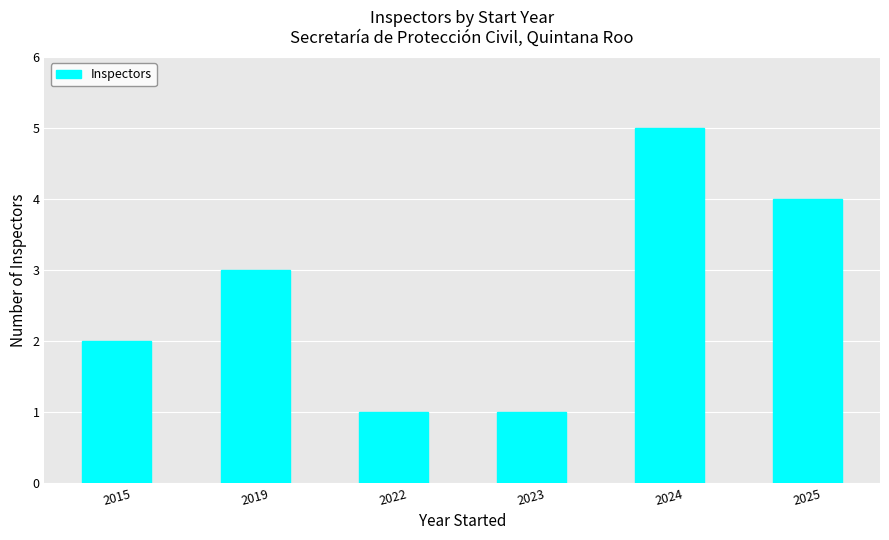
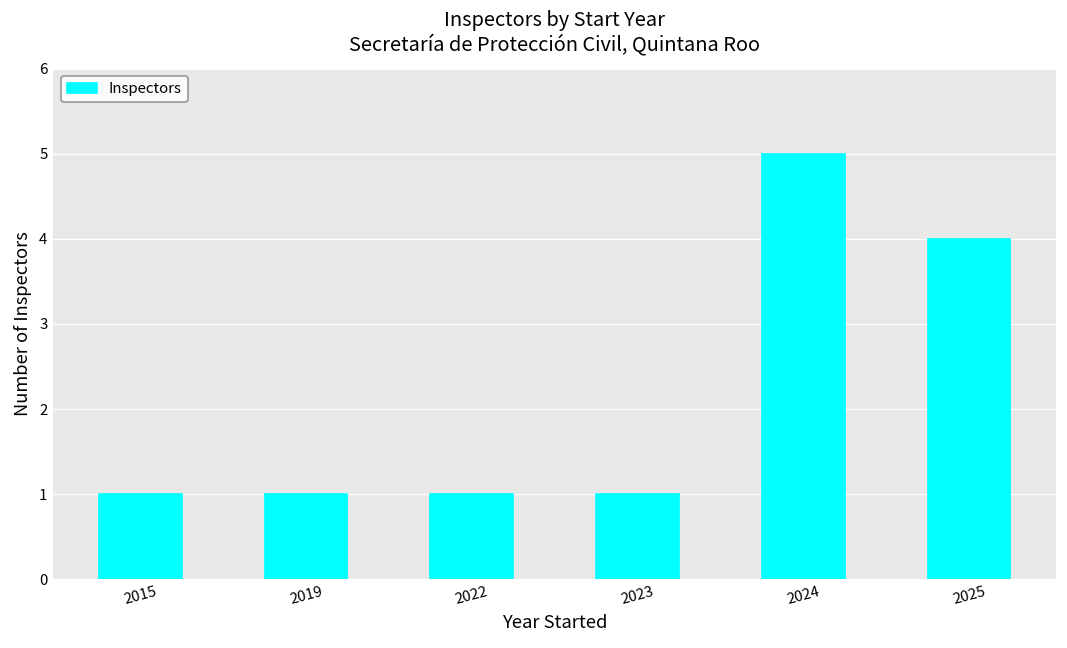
2015: 2 -> 1
2019: 3 -> 1
